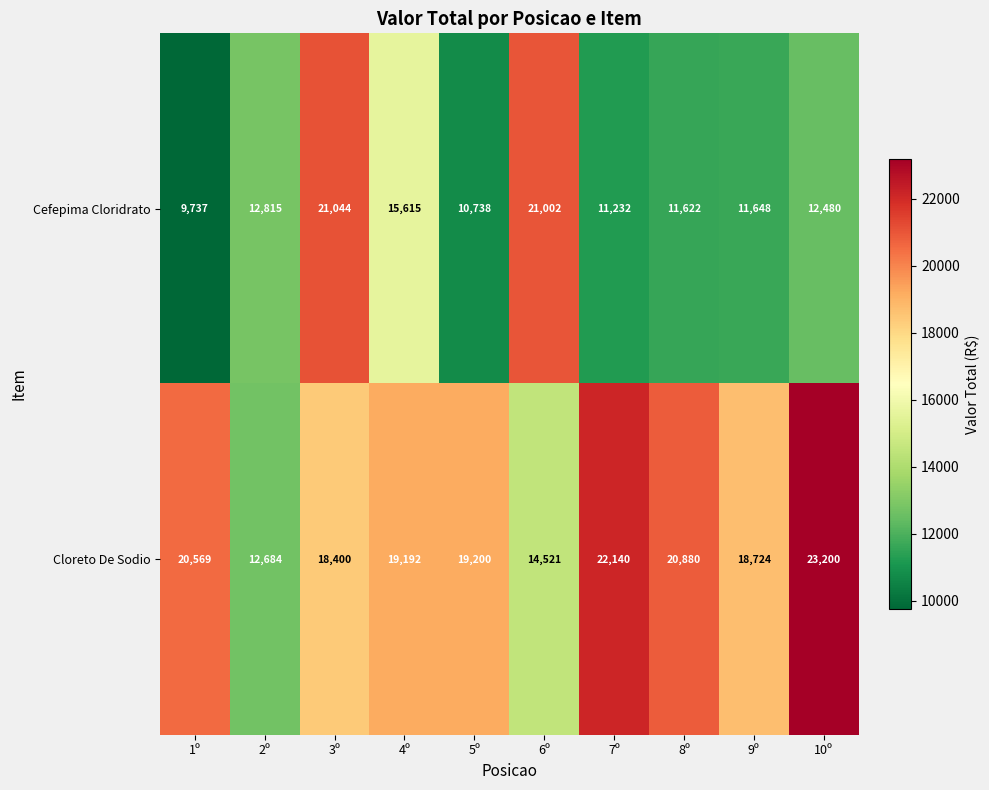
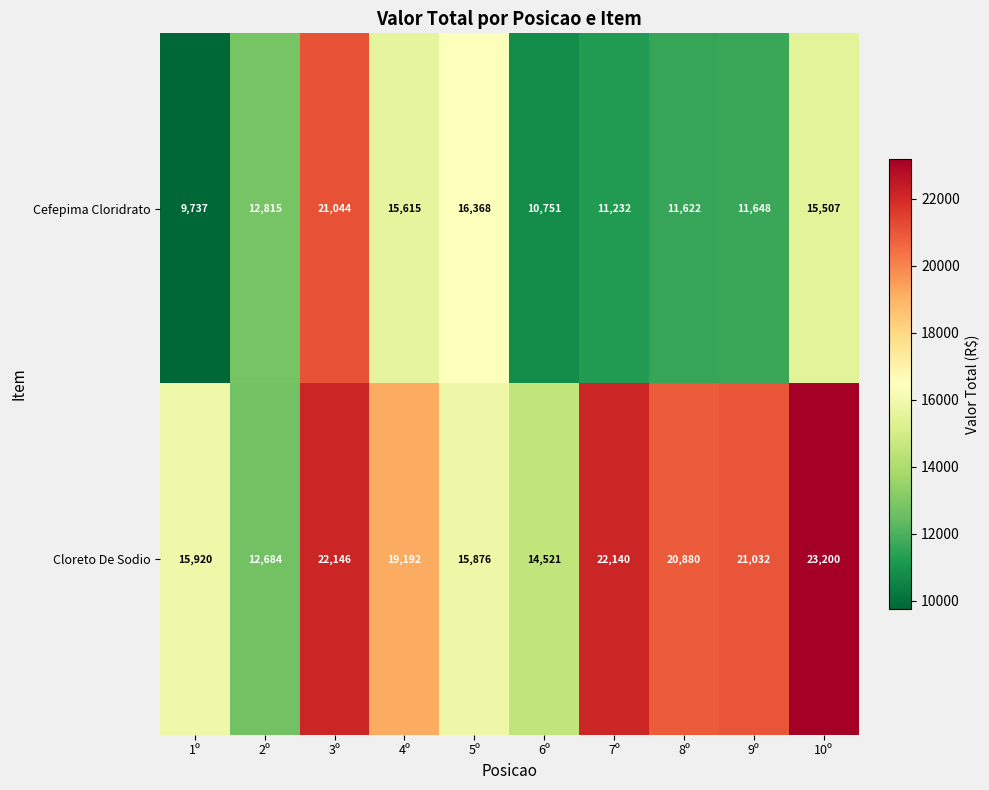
Cefepima Cloridrato, 5º: 10,738 -> 16,368
Cefepima Cloridrato, 6º: 21,002 -> 10,751
Cefepima Cloridrato, 10º: 12,480 -> 15,507
Cloreto De Sodio, 1º: 20,569 -> 15,920
Cloreto De Sodio, 3º: 18,400 -> 22,146
Cloreto De Sodio, 5º: 19,200 -> 15,876
Cloreto De Sodio, 9º: 18,724 -> 21,032
